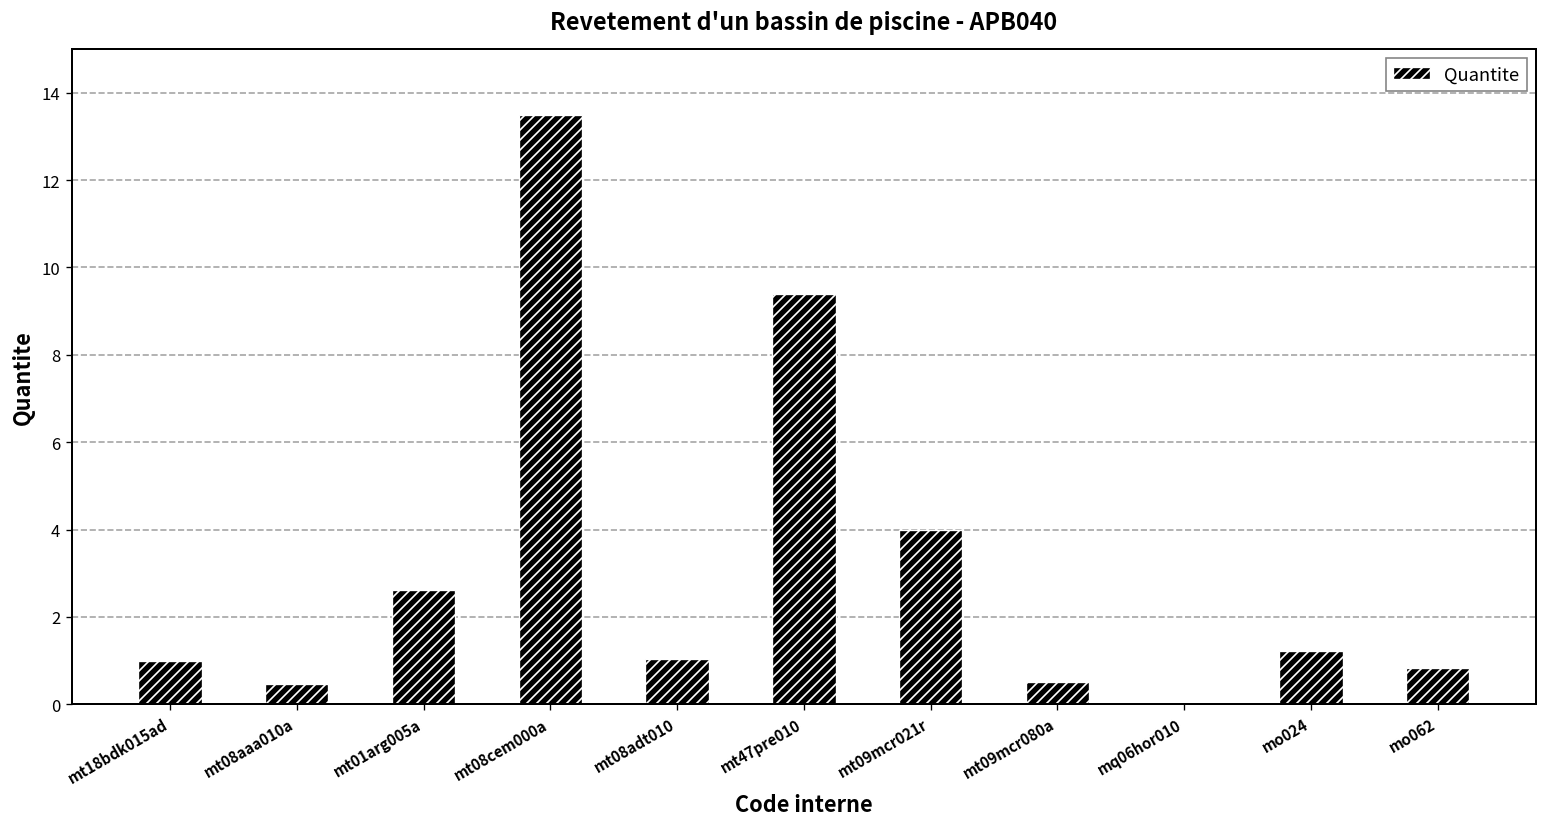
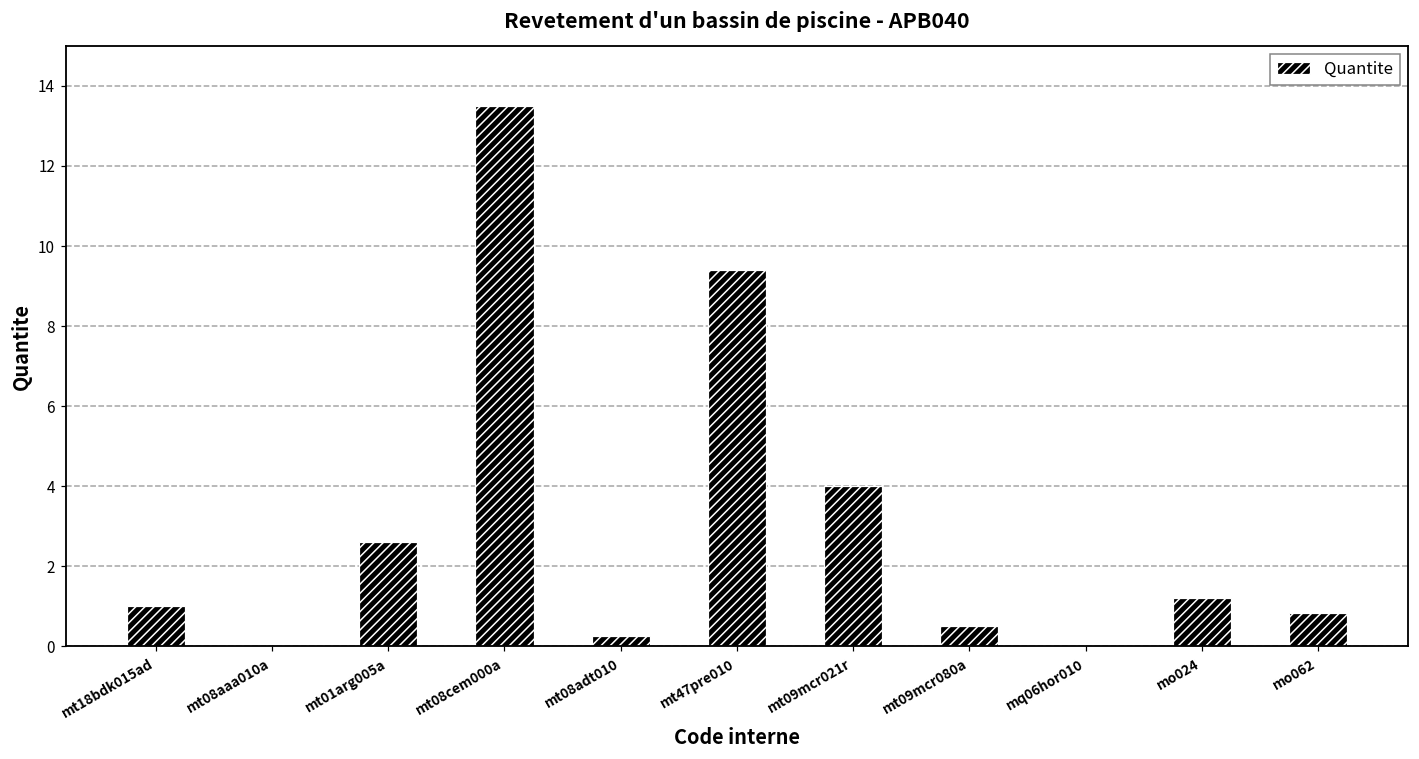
mt08aaa010a: 0.5 -> 0.0
mt08adt010: 1.0 -> 0.3
